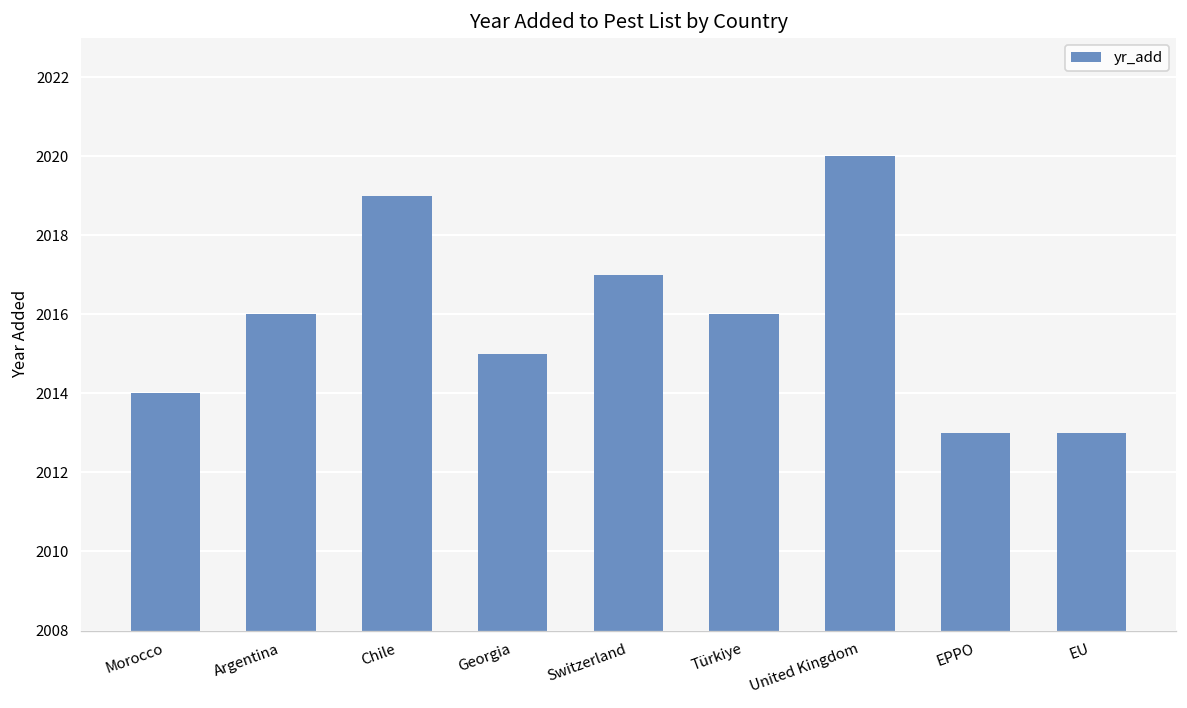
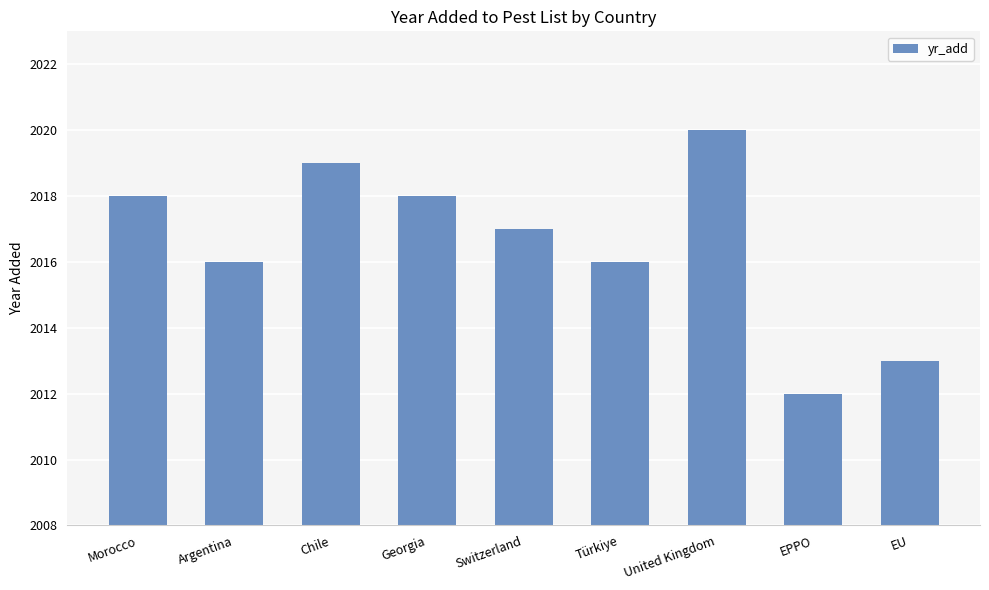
Morocco: 2014 -> 2018
Georgia: 2015 -> 2018
EPPO: 2013 -> 2012
